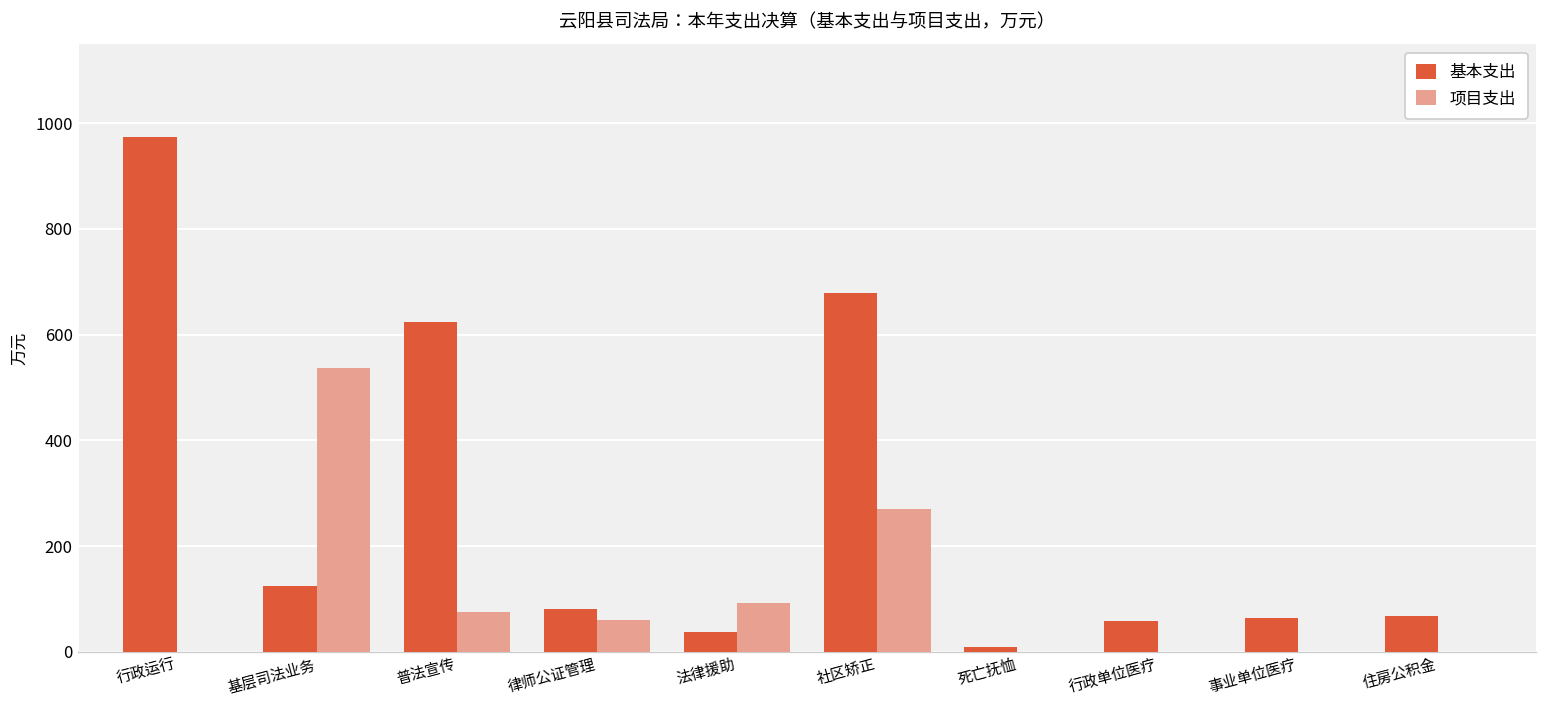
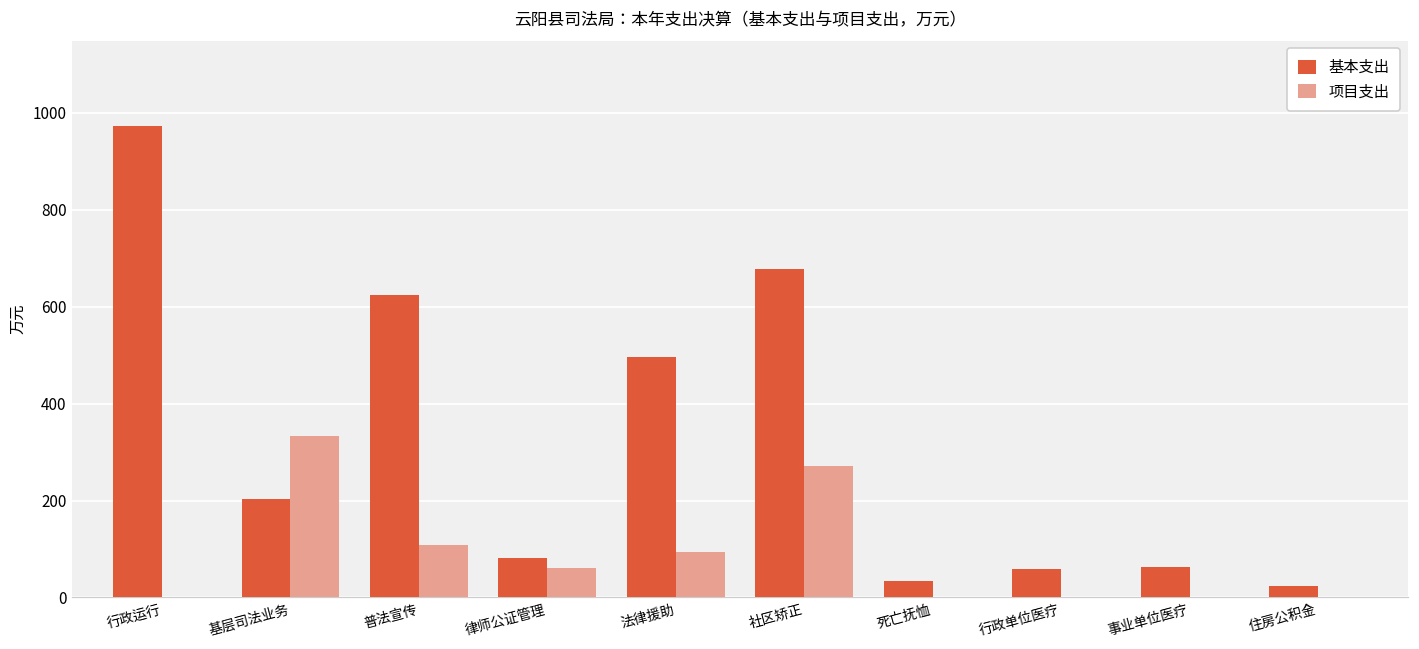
基本支出, 基层司法业务: 120 -> 200
项目支出, 基层司法业务: 540 -> 330
项目支出, 普法宣传: 70 -> 110
基本支出, 法律援助: 40 -> 500
基本支出, 死亡抚恤: 10 -> 30
基本支出, 住房公积金: 70 -> 20
